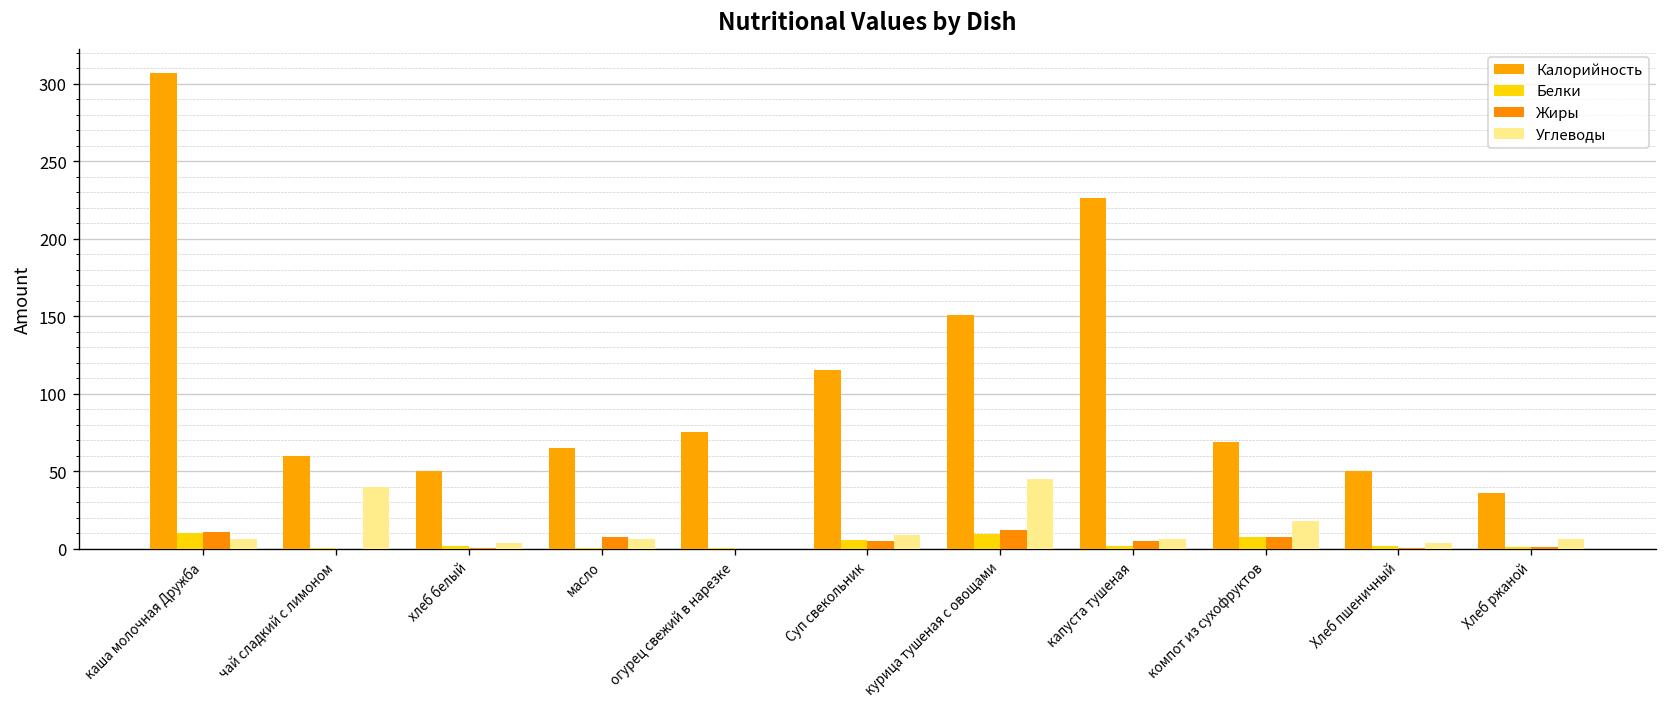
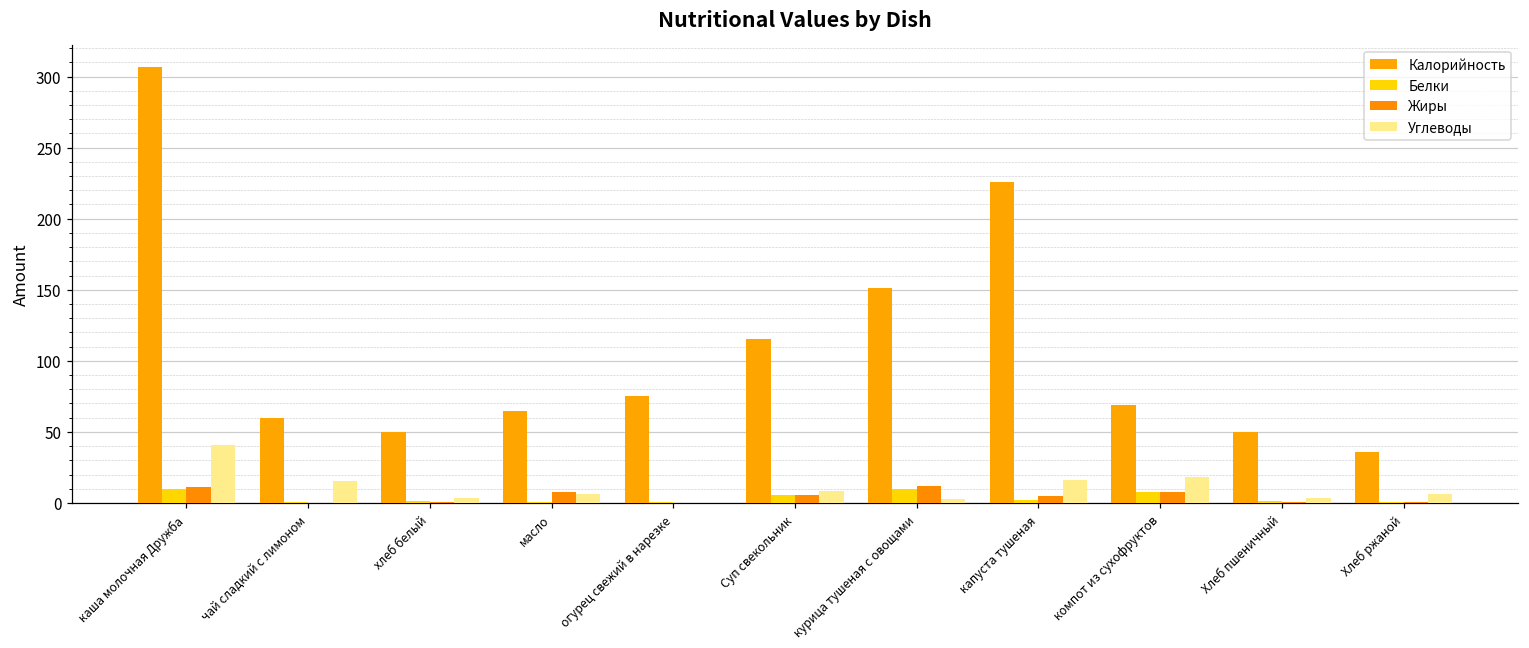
Углеводы, каша молочная Дружба: 6 -> 41
Углеводы, чай сладкий с лимоном: 40 -> 15
Углеводы, курица тушеная с овощами: 45 -> 3
Углеводы, капуста тушеная: 6 -> 16
